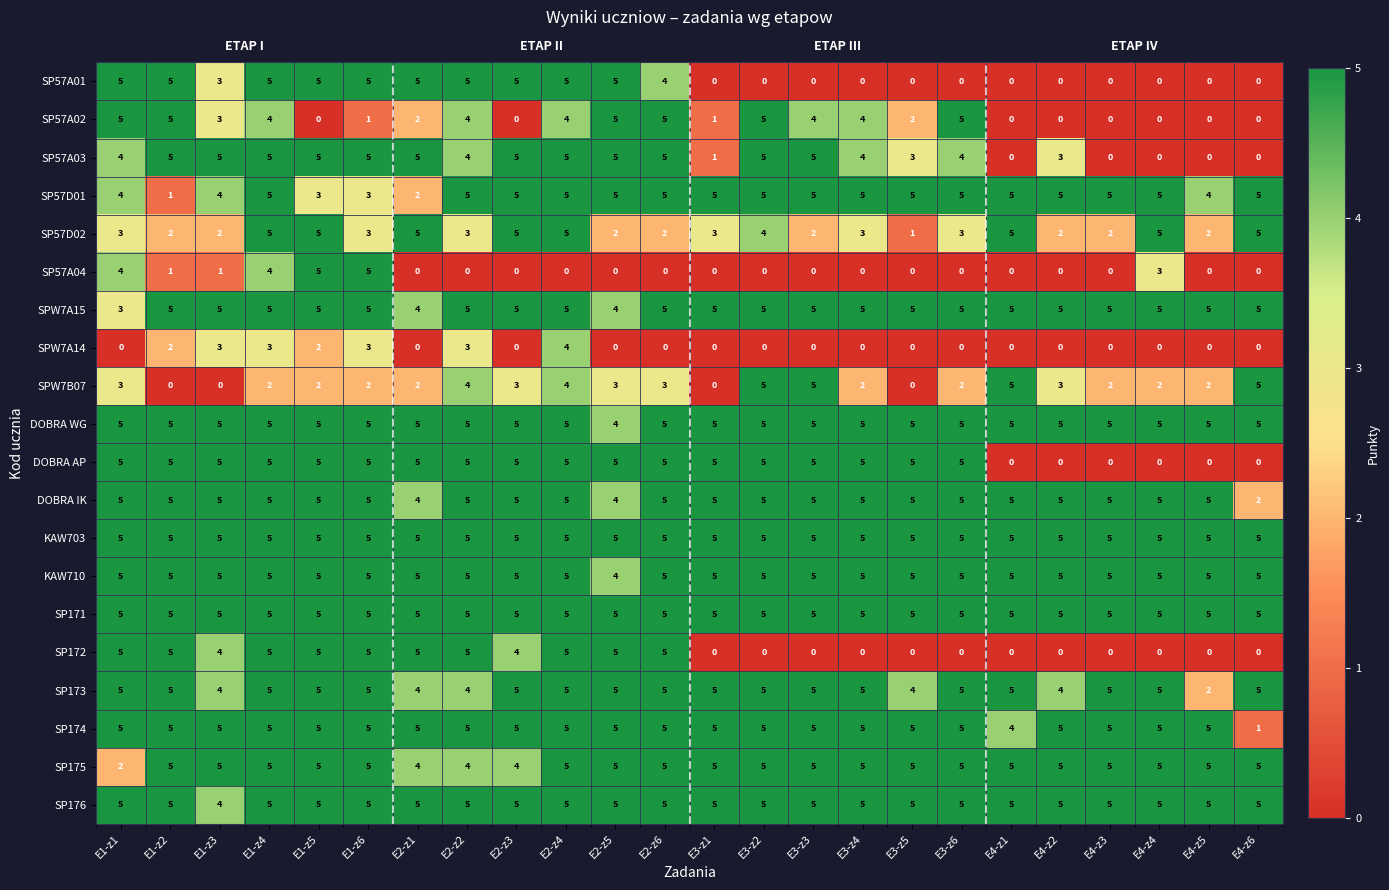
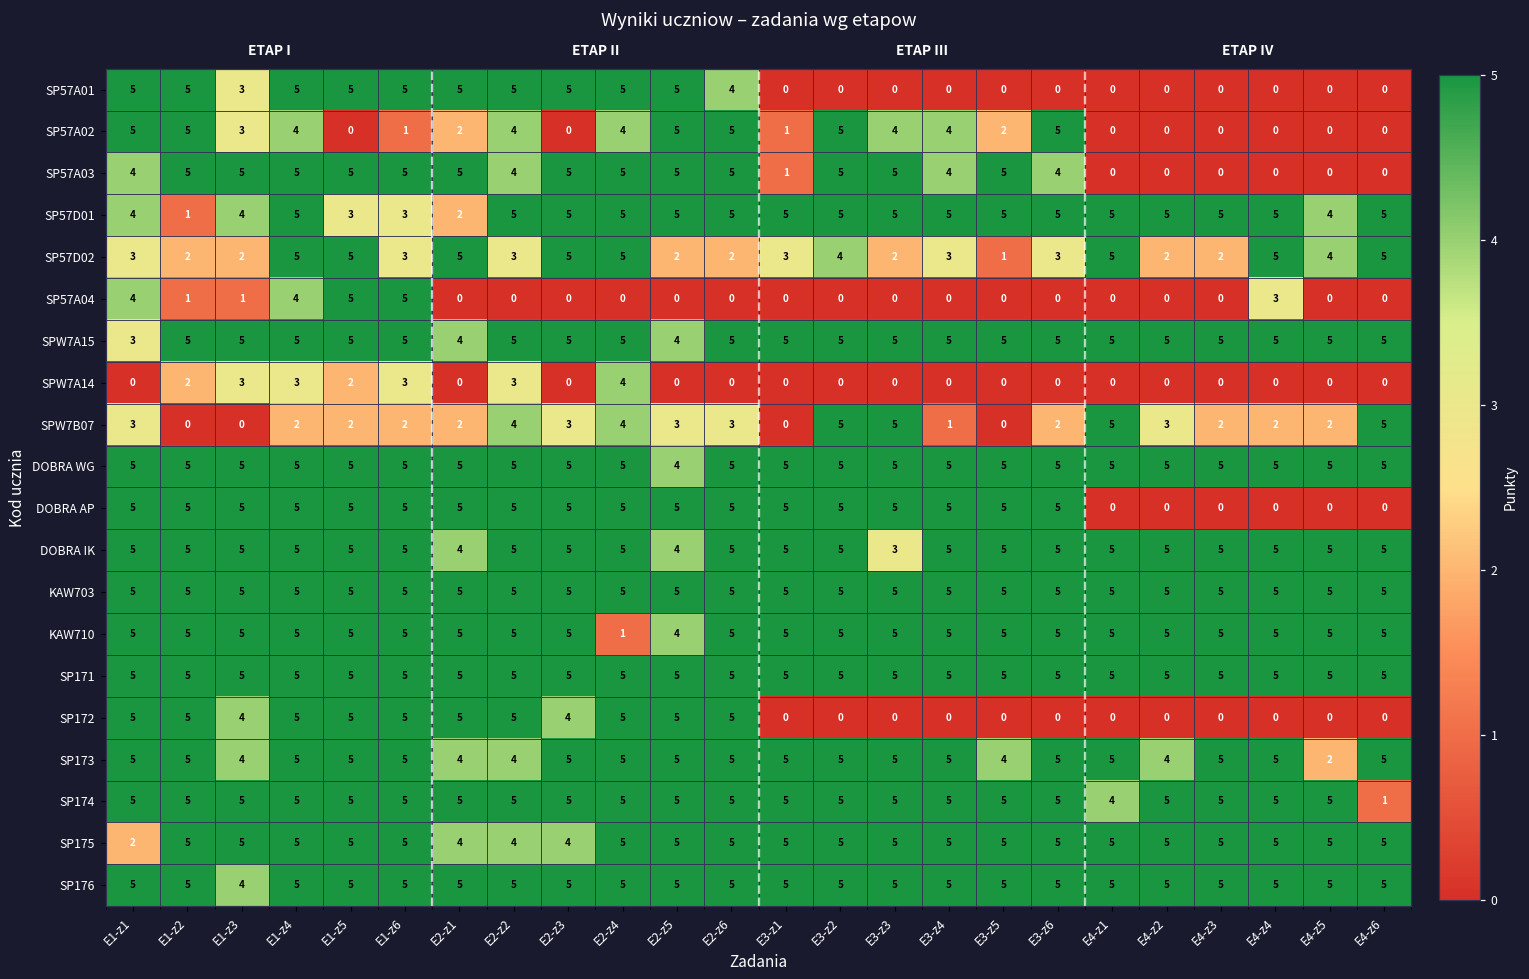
SP57A03, E3-z5: 3 -> 5
SP57A03, E4-z2: 3 -> 0
SP57D02, E4-z5: 2 -> 4
SPW7B07, E3-z4: 2 -> 1
DOBRA IK, E3-z3: 5 -> 3
DOBRA IK, E4-z6: 2 -> 5
KAW710, E2-z4: 5 -> 1
